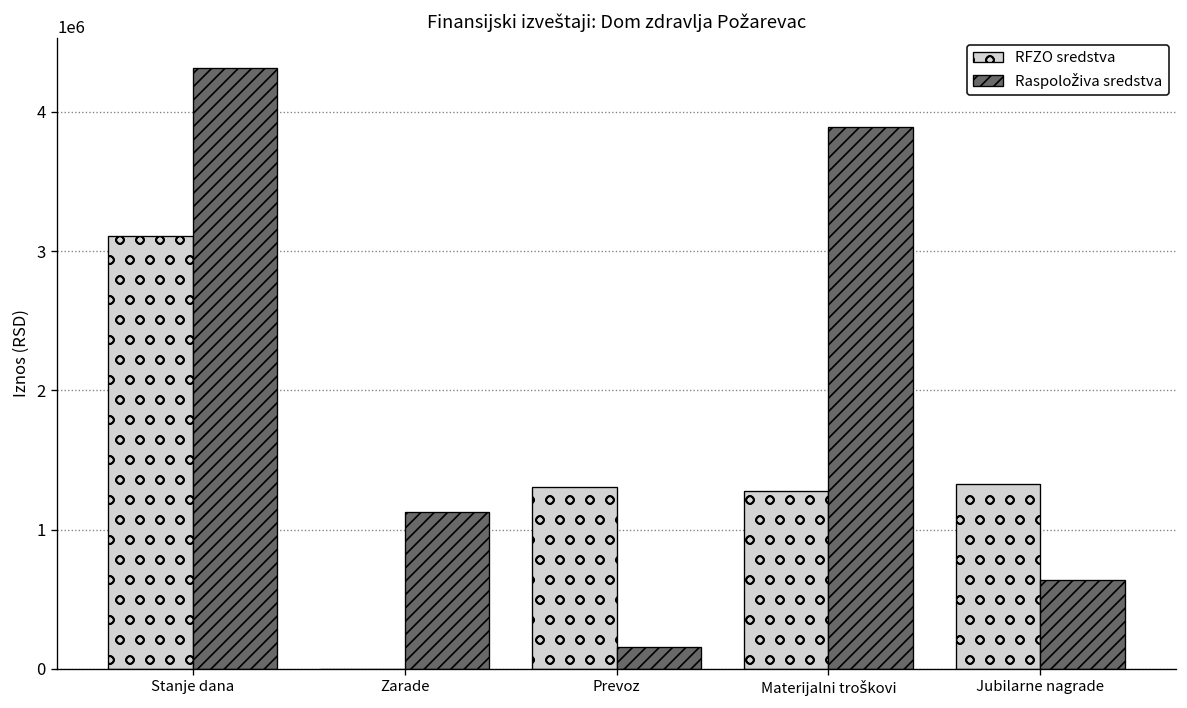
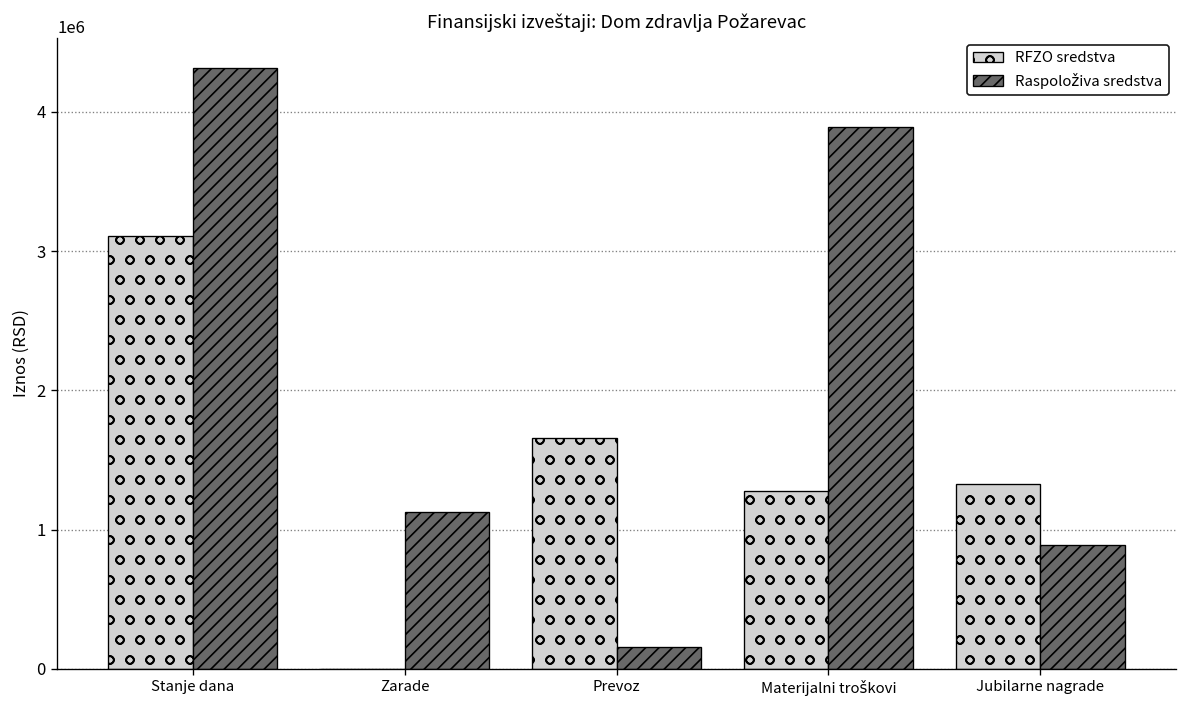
RFZO sredstva, Prevoz: 1310000 -> 1650000
Raspoloživa sredstva, Jubilarne nagrade: 640000 -> 890000
